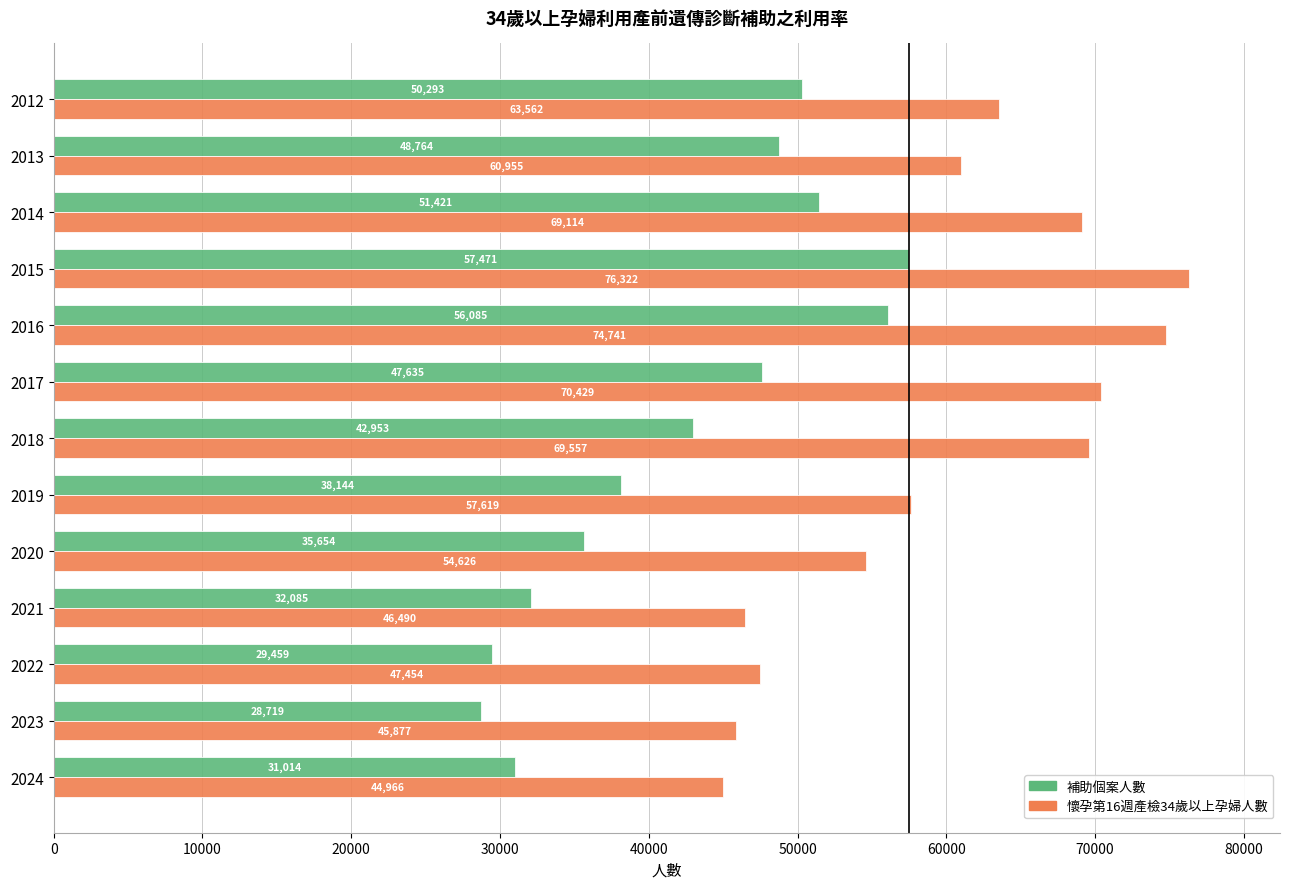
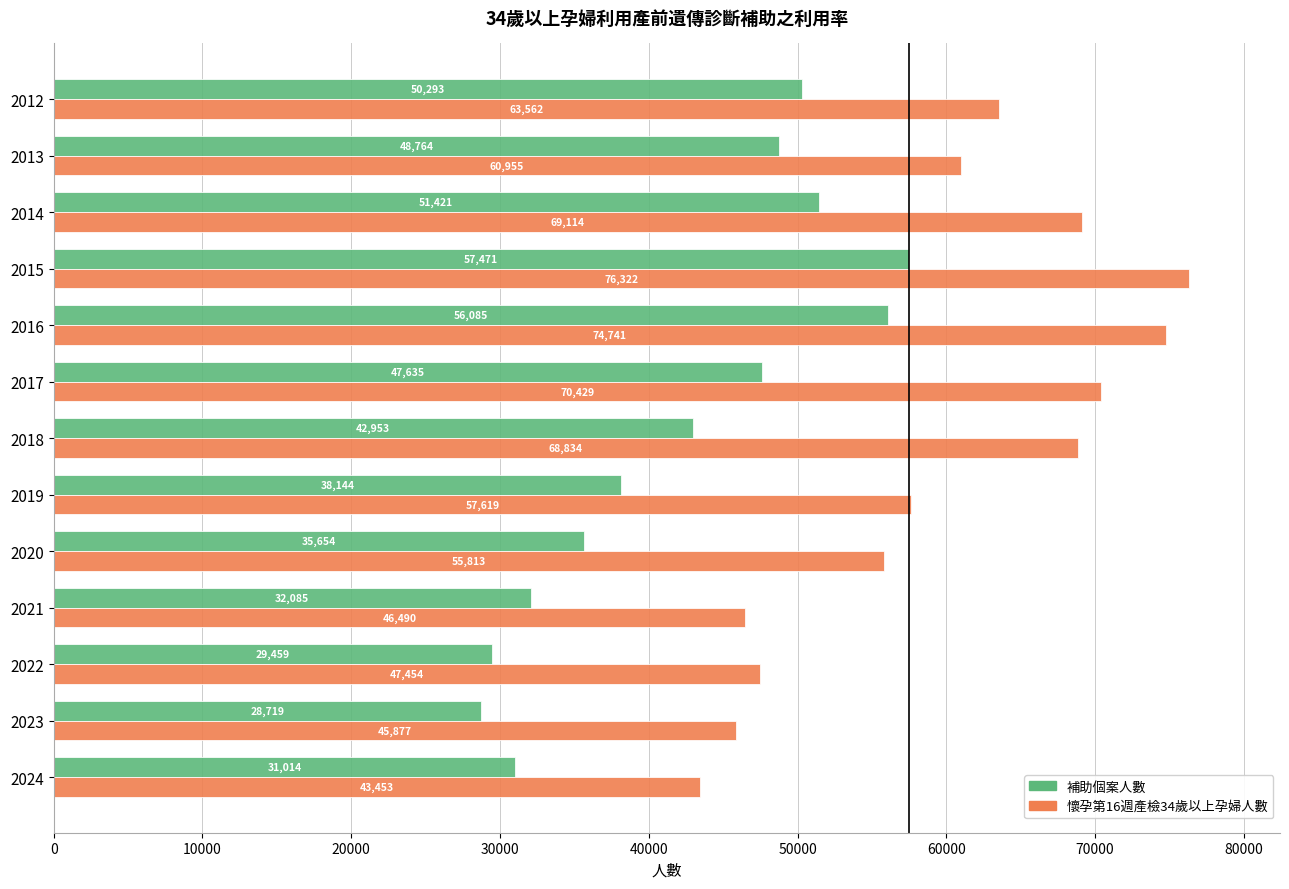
懷孕第16週產檢34歲以上孕婦人數, 2018: 69,557 -> 68,834
懷孕第16週產檢34歲以上孕婦人數, 2020: 54,626 -> 55,813
懷孕第16週產檢34歲以上孕婦人數, 2024: 44,966 -> 43,453
